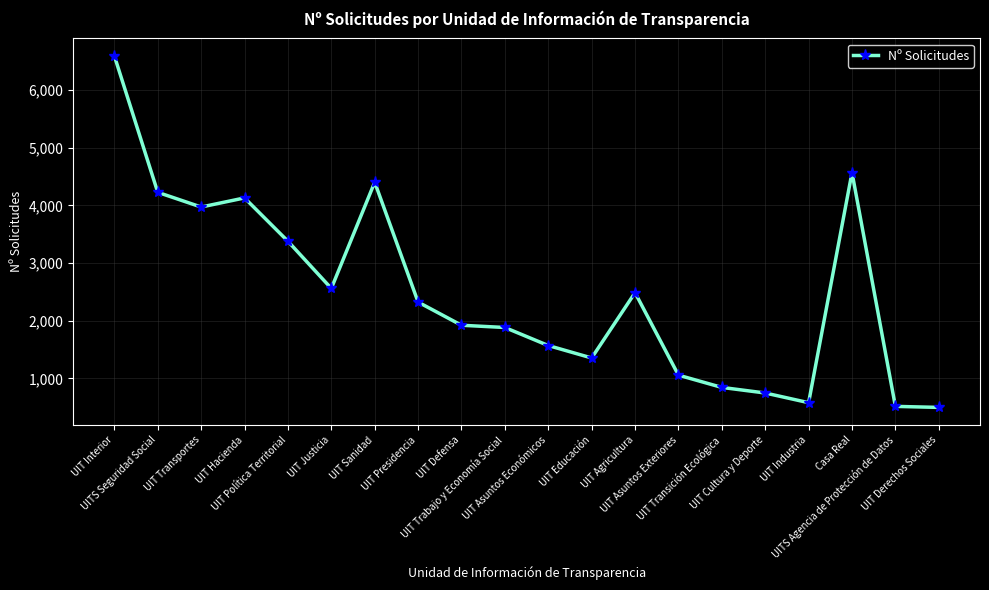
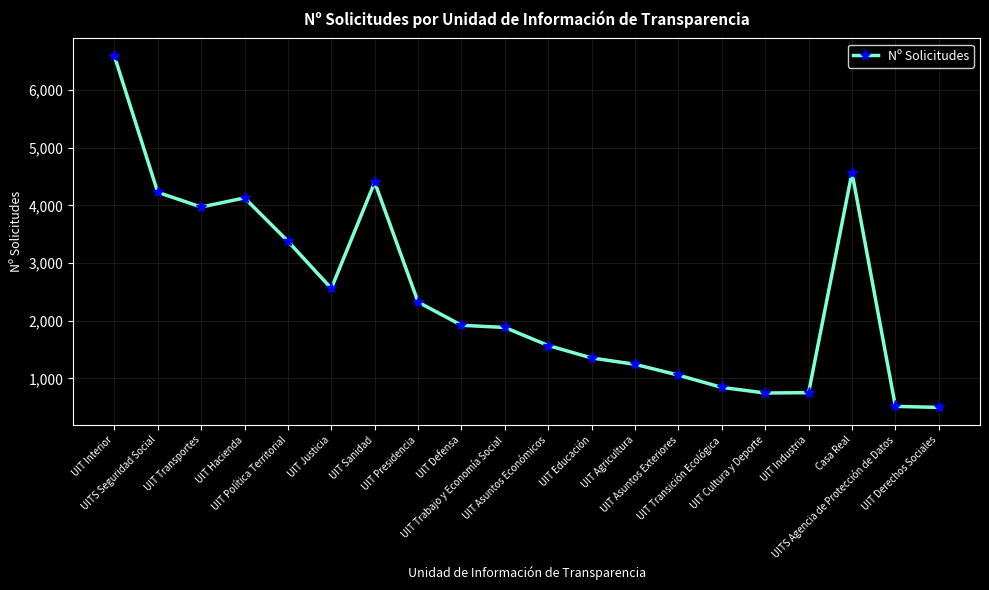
UIT Agricultura: 2,500 -> 1,200
UIT Industria: 600 -> 800
